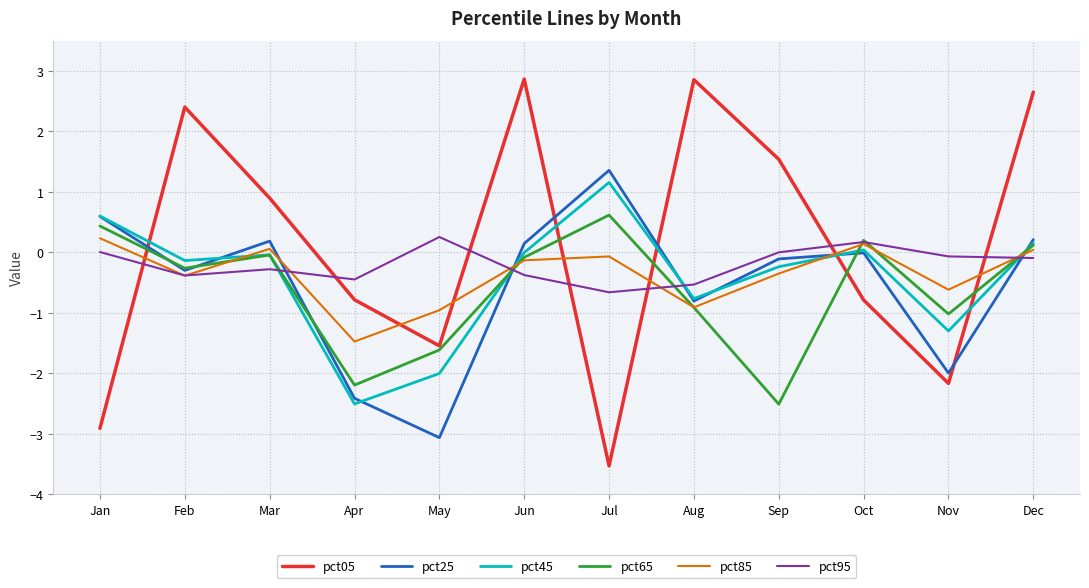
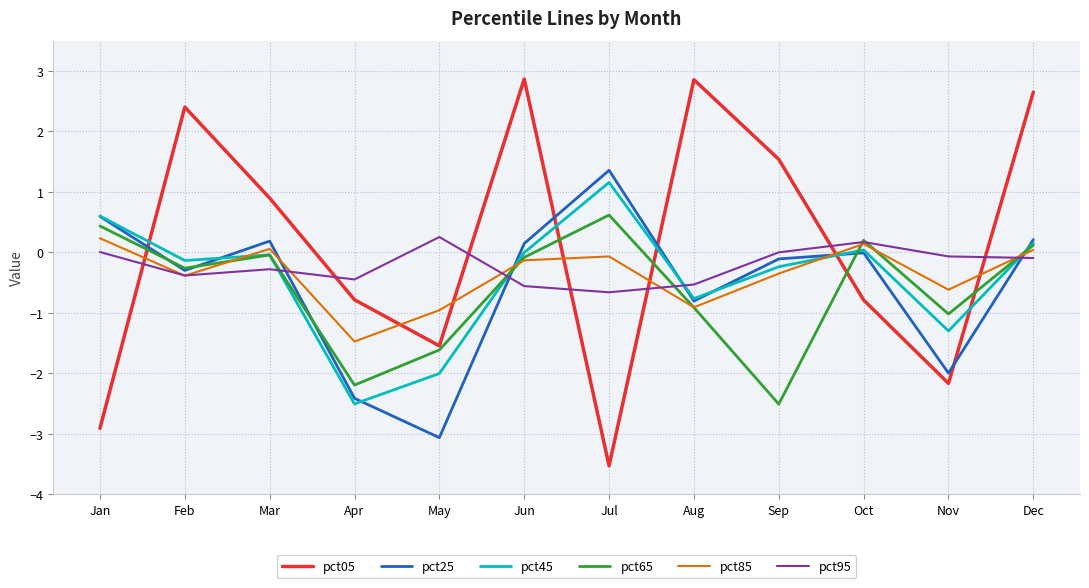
pct95, Jun: -0.4 -> -0.6
